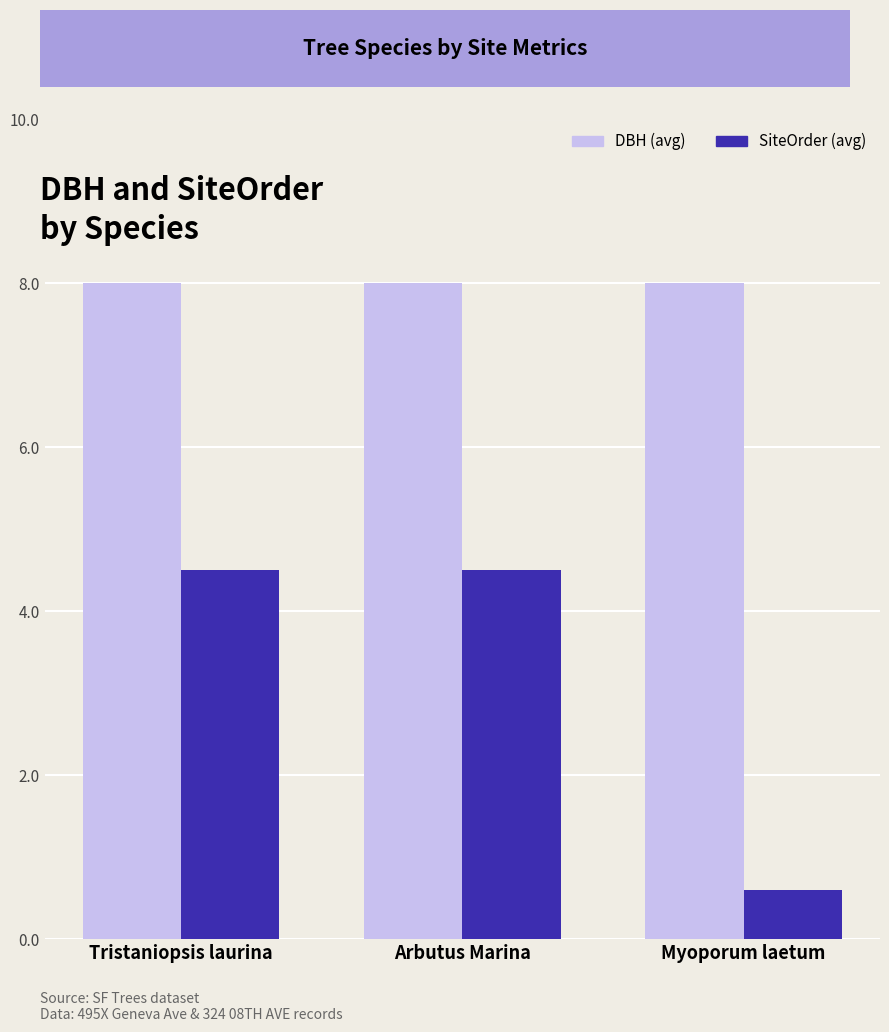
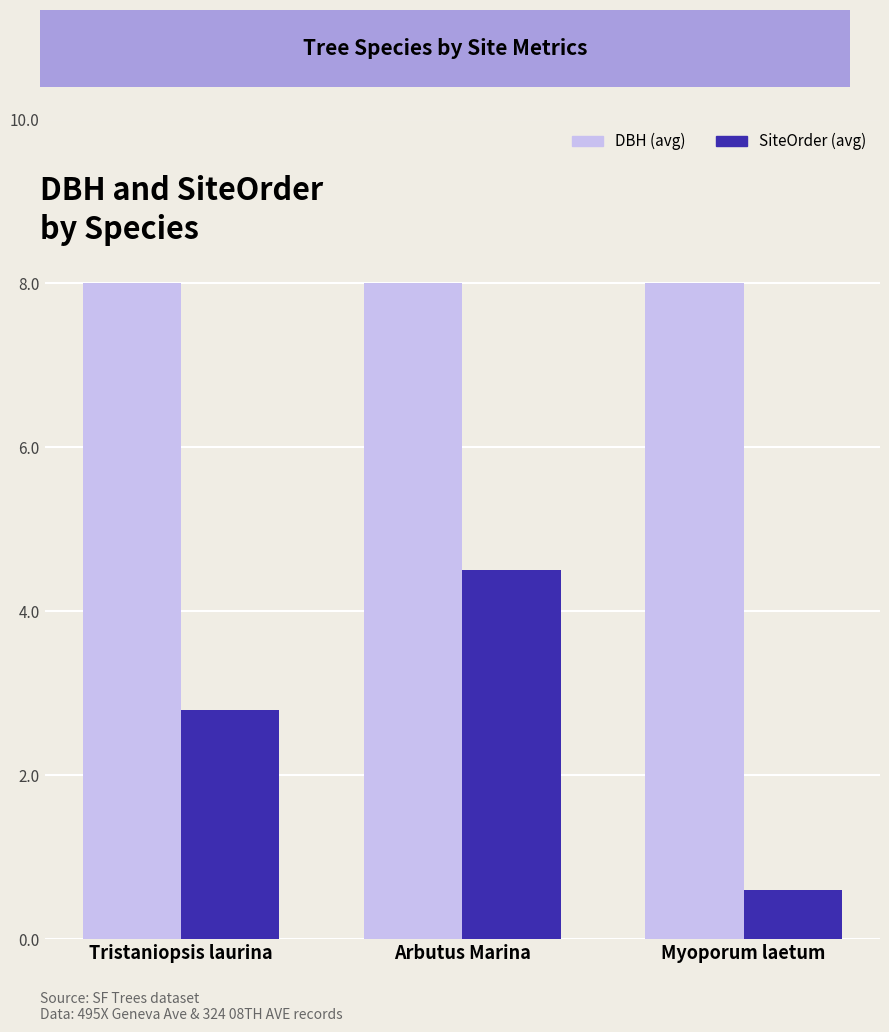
SiteOrder (avg), Tristaniopsis laurina: 4.5 -> 2.8
